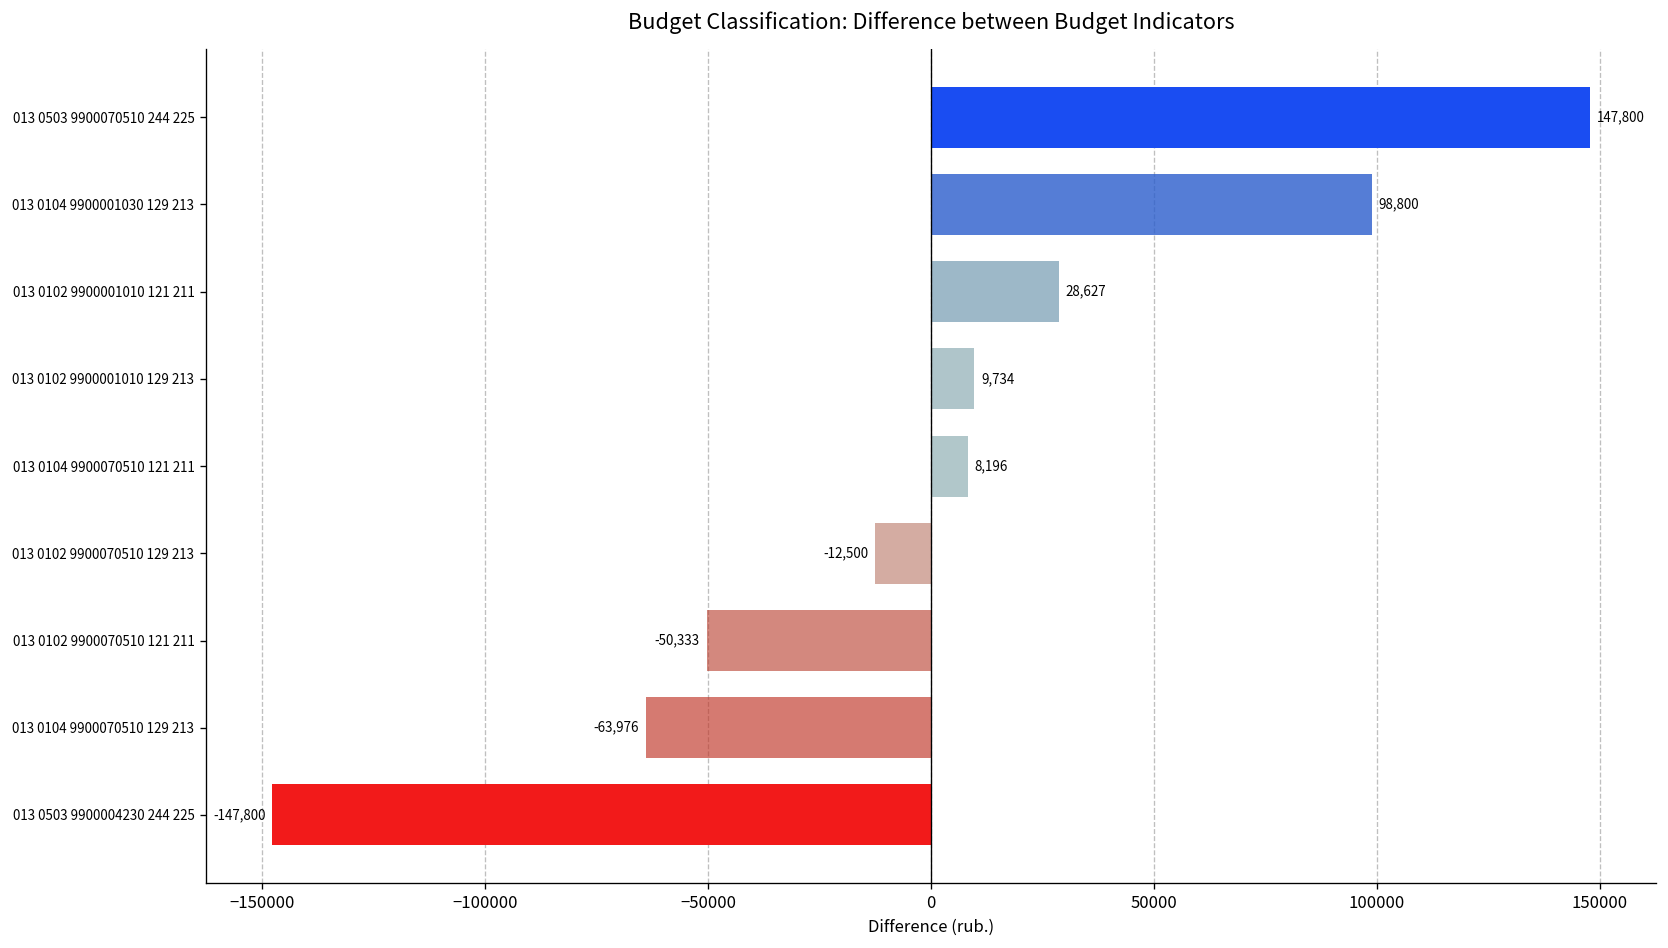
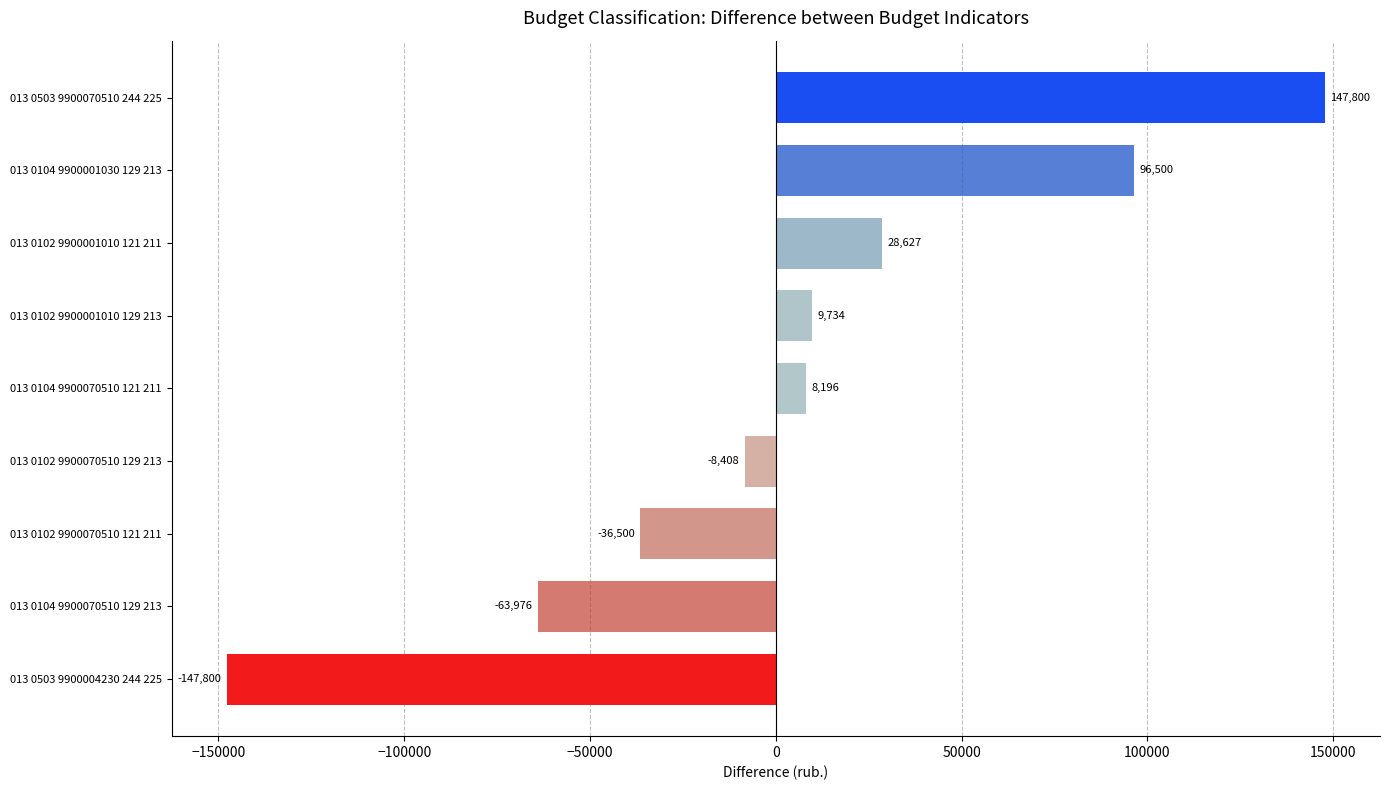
013 0104 9900001030 129 213: 98,800 -> 96,500
013 0102 9900070510 129 213: -12,500 -> -8,408
013 0102 9900070510 121 211: -50,333 -> -36,500
